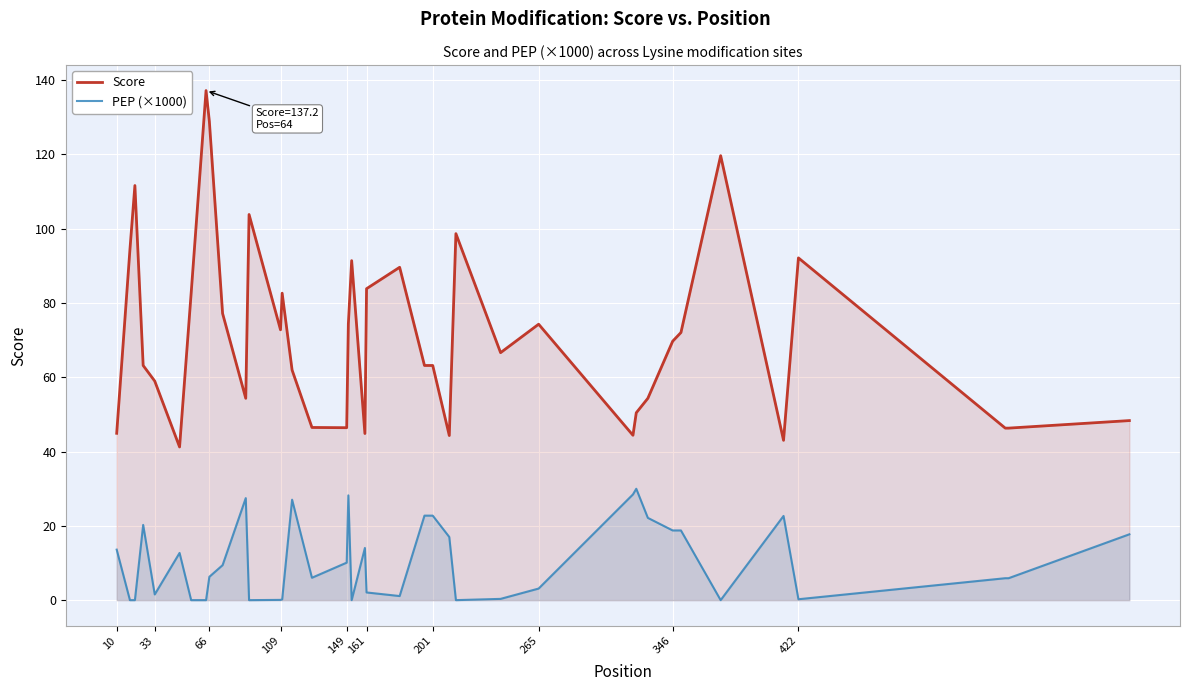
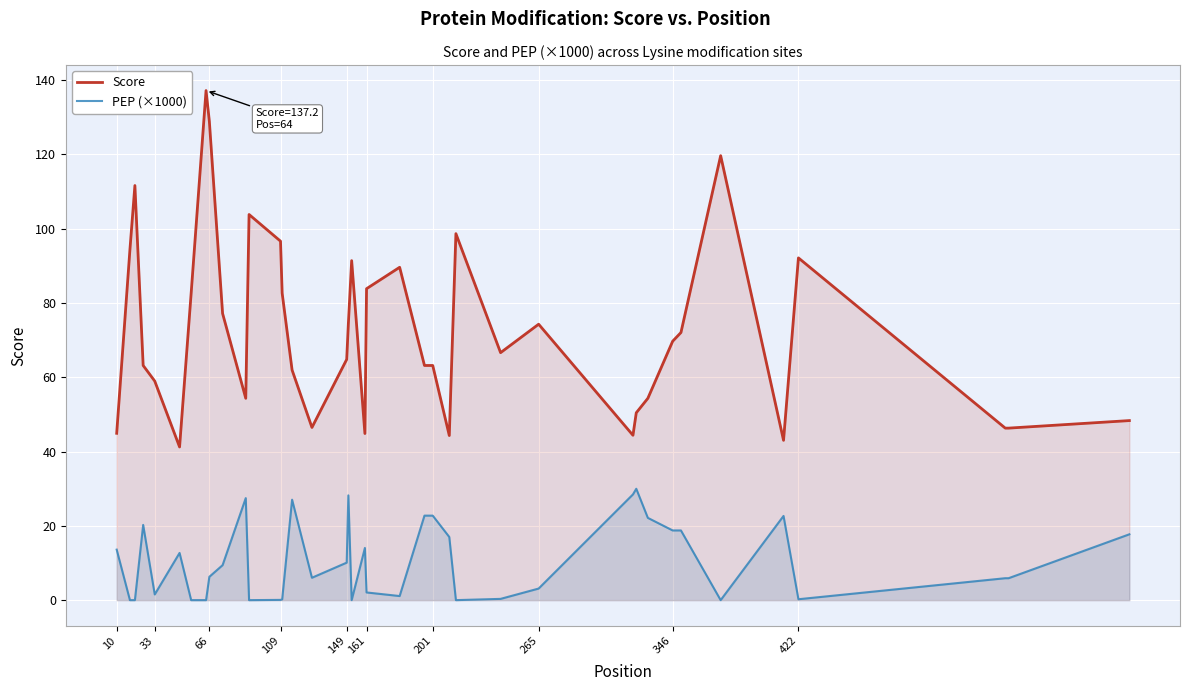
Score, 109: 73 -> 97
Score, 149: 46 -> 65
